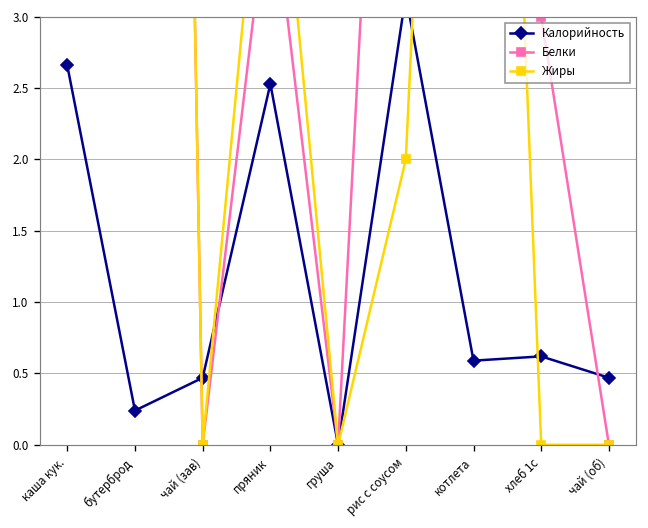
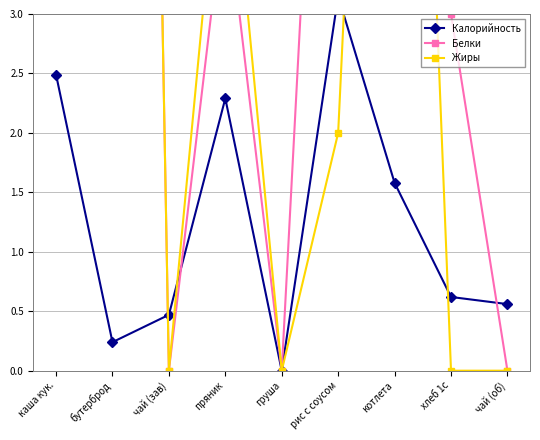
Калорийность, каша кук.: 2.66 -> 2.49
Калорийность, пряник: 2.53 -> 2.29
Калорийность, котлета: 0.59 -> 1.58
Калорийность, чай (об): 0.47 -> 0.56
